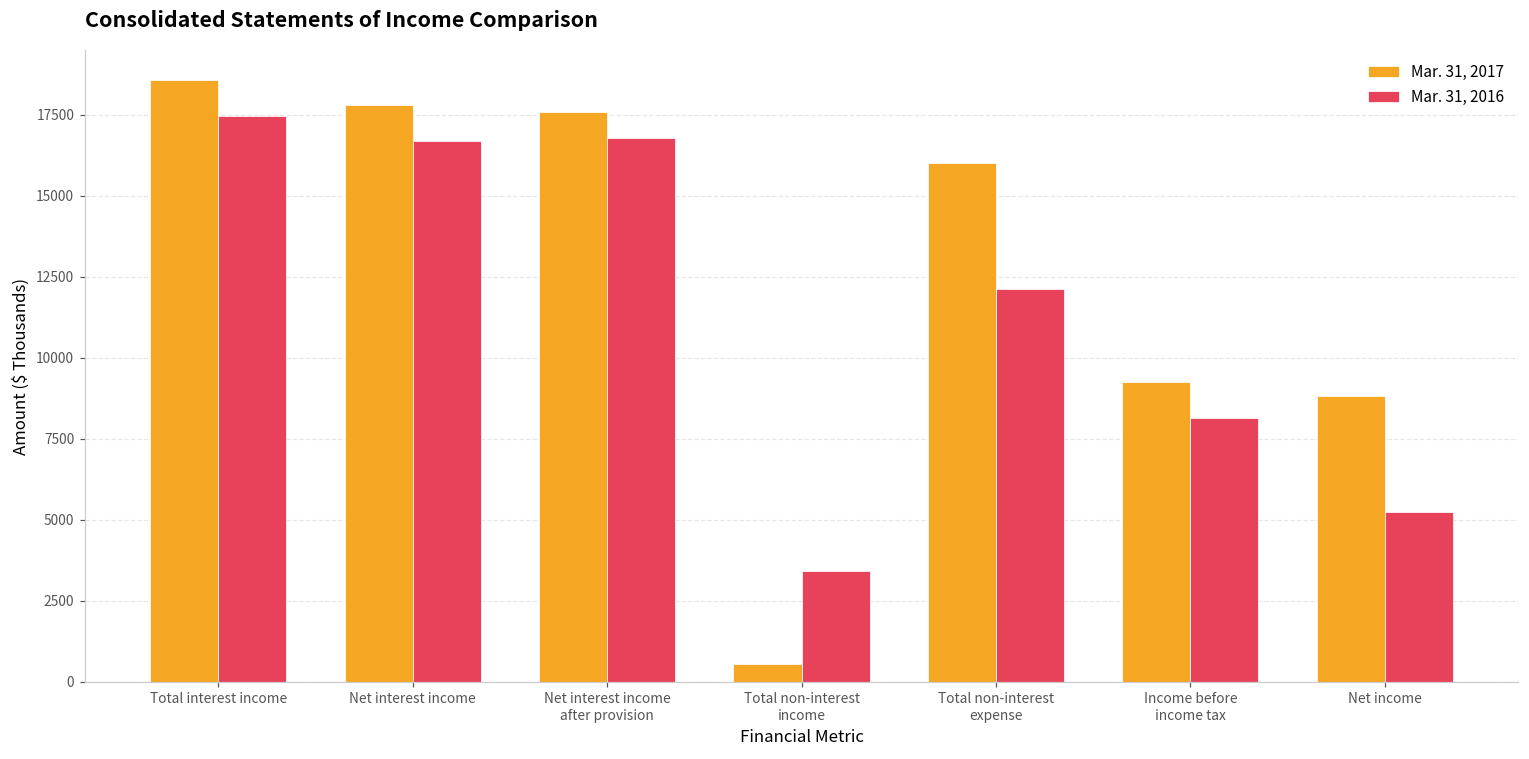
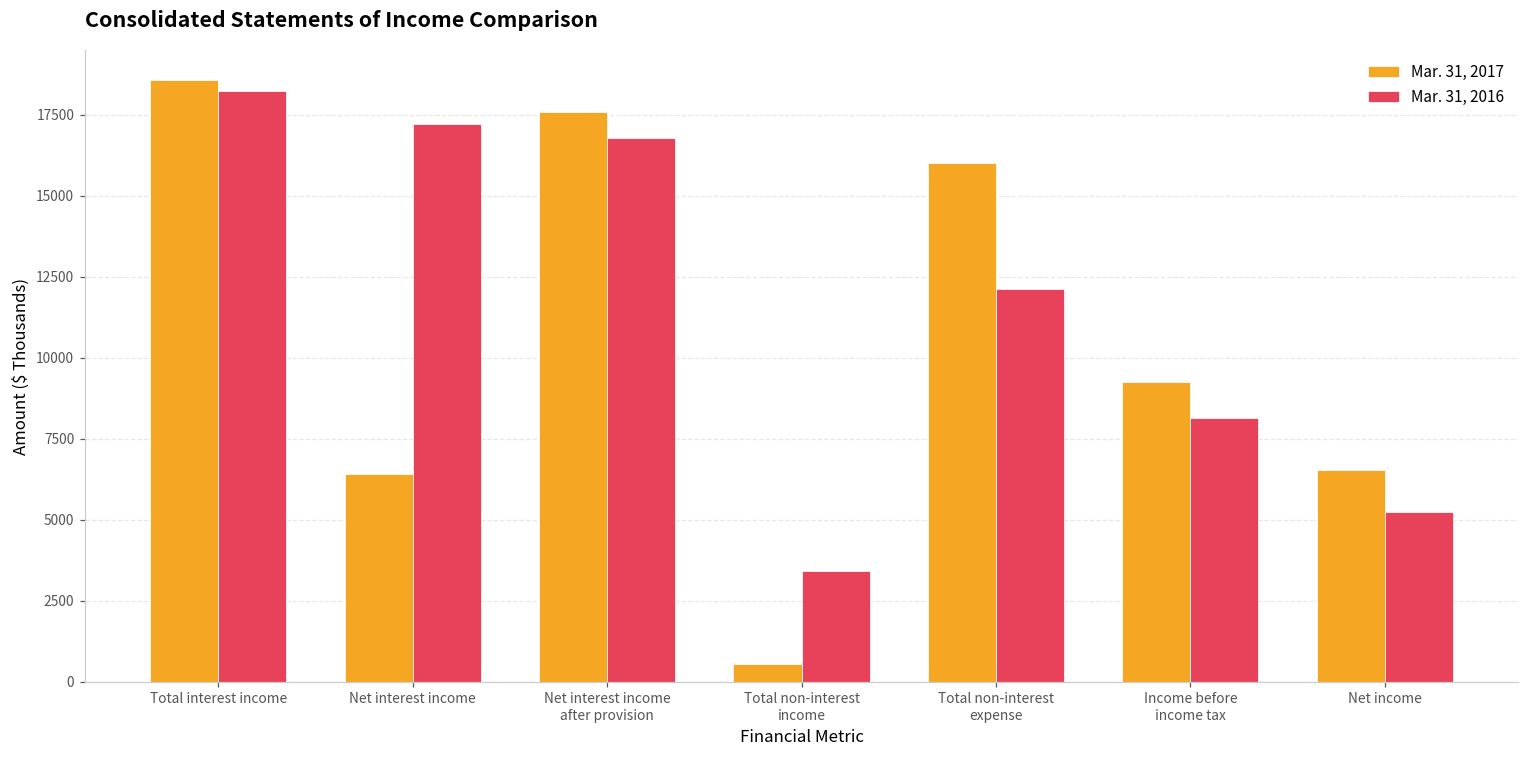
Mar. 31, 2016, Total interest income: 17500 -> 18200
Mar. 31, 2017, Net interest income: 17800 -> 6400
Mar. 31, 2016, Net interest income: 16700 -> 17200
Mar. 31, 2017, Net income: 8800 -> 6500
